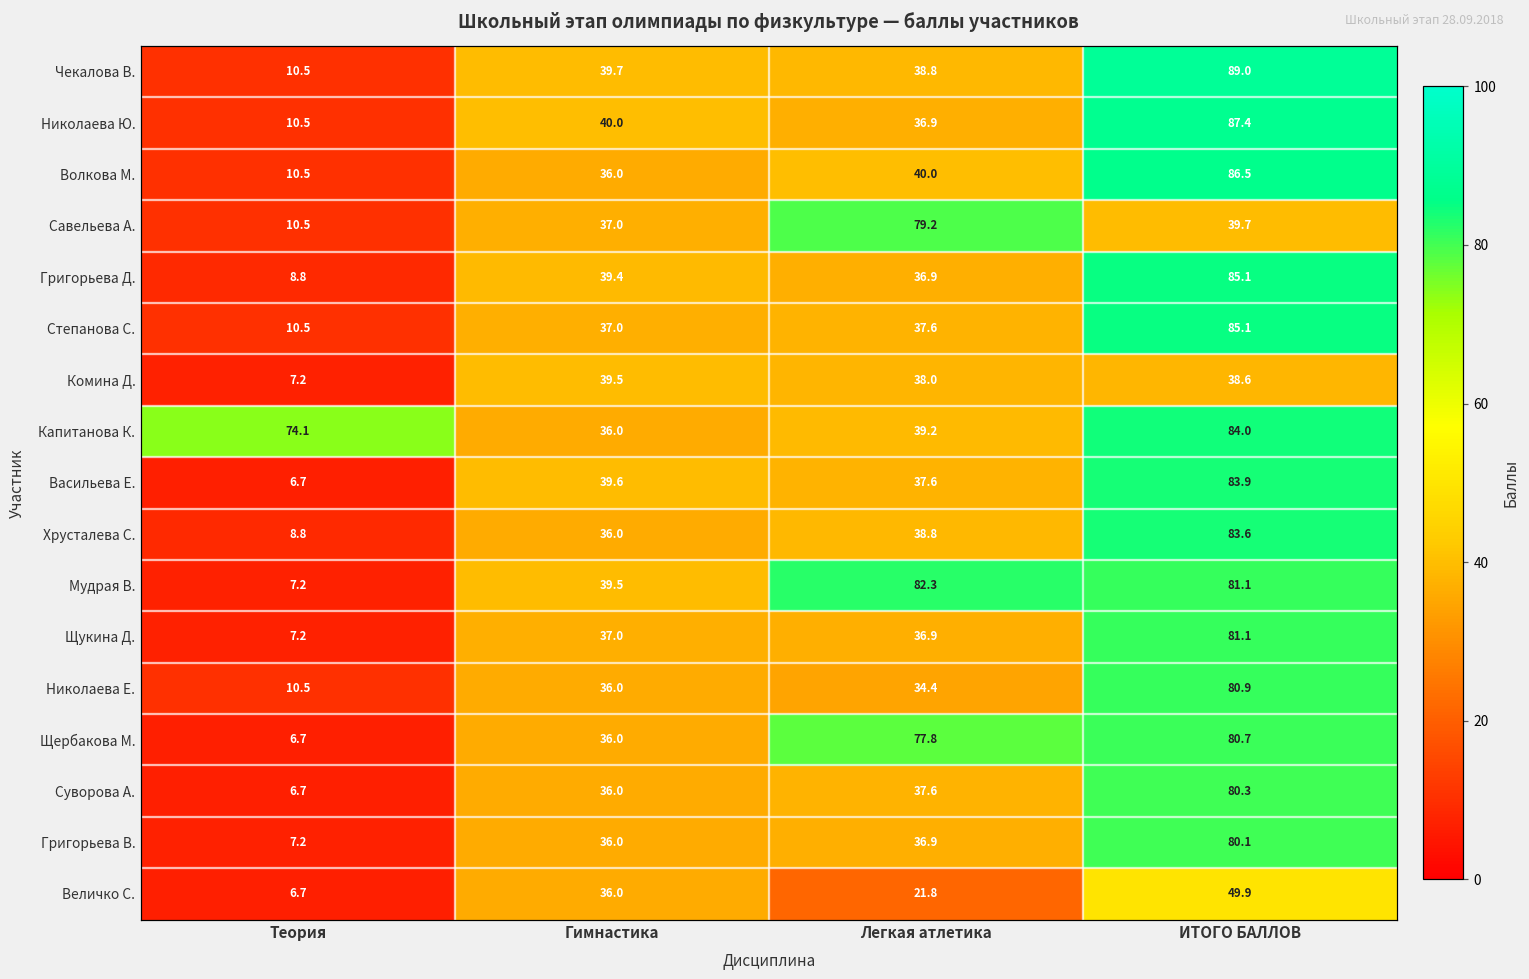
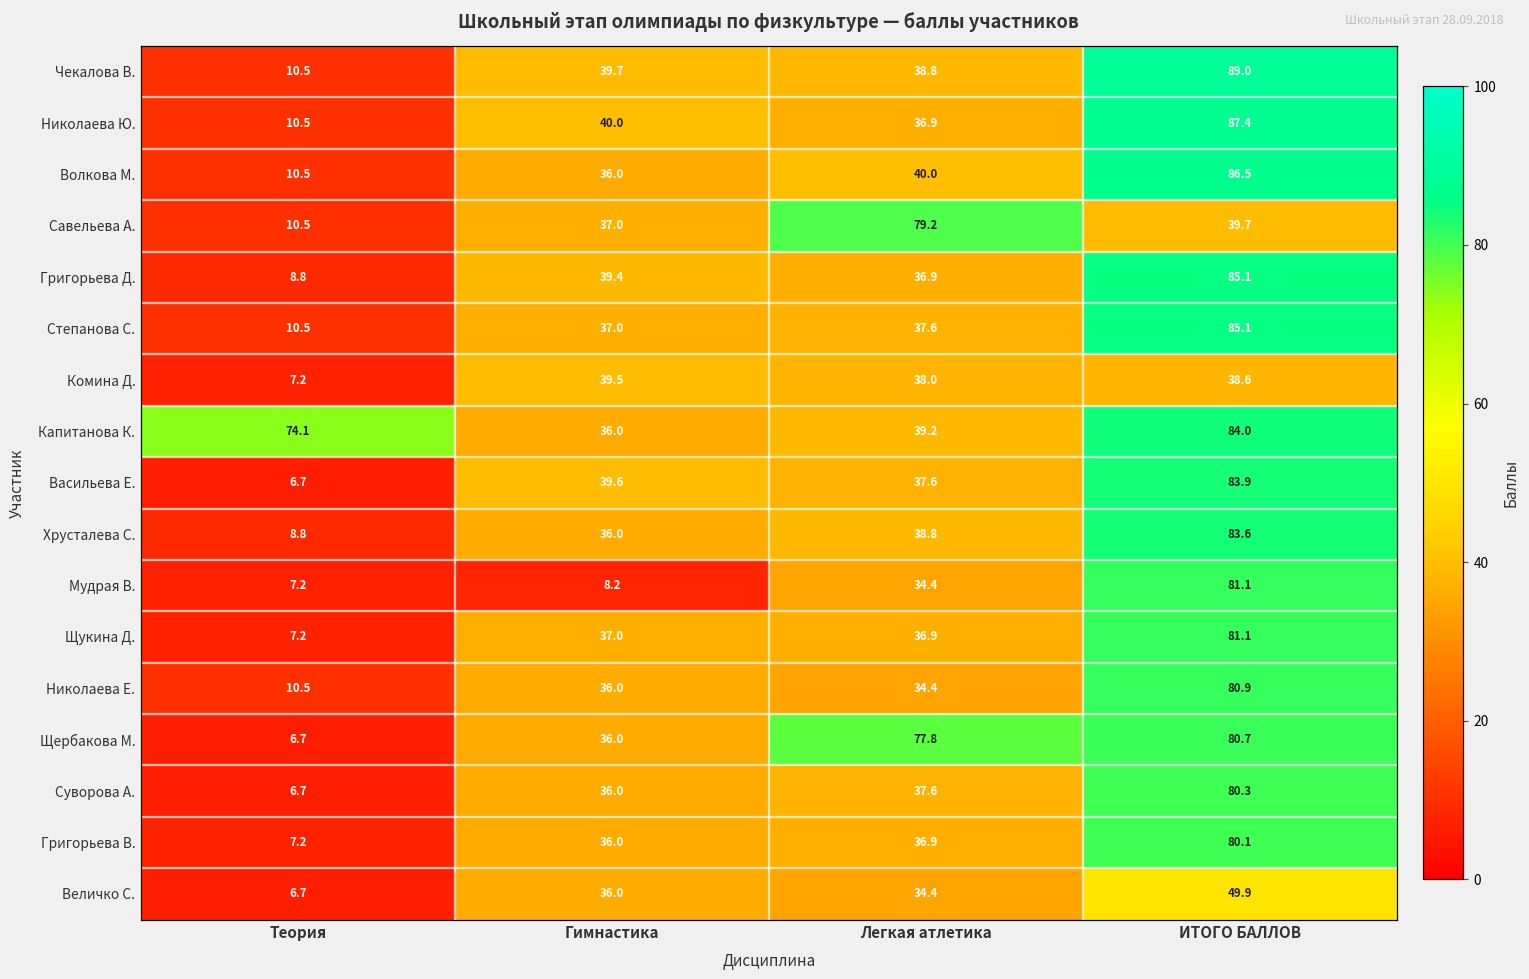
Мудрая В., Гимнастика: 39.5 -> 8.2
Мудрая В., Легкая атлетика: 82.3 -> 34.4
Величко С., Легкая атлетика: 21.8 -> 34.4
